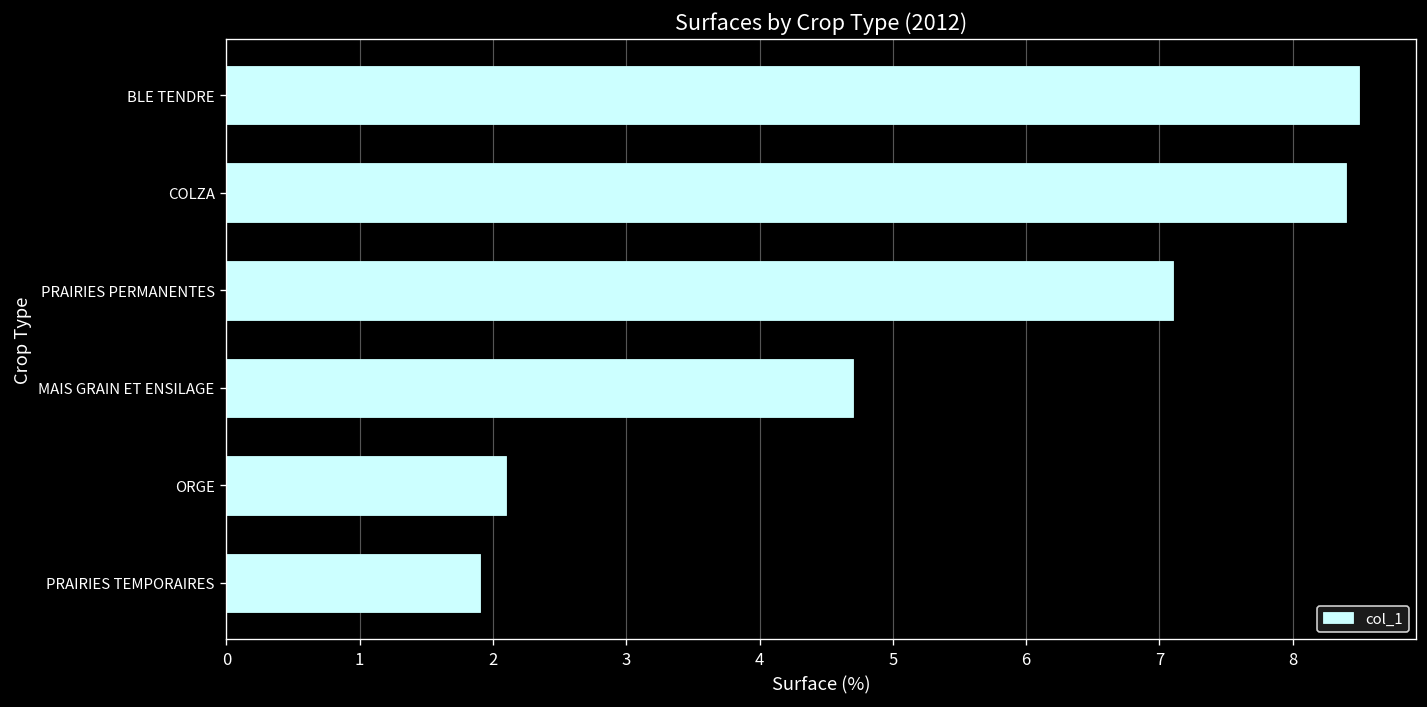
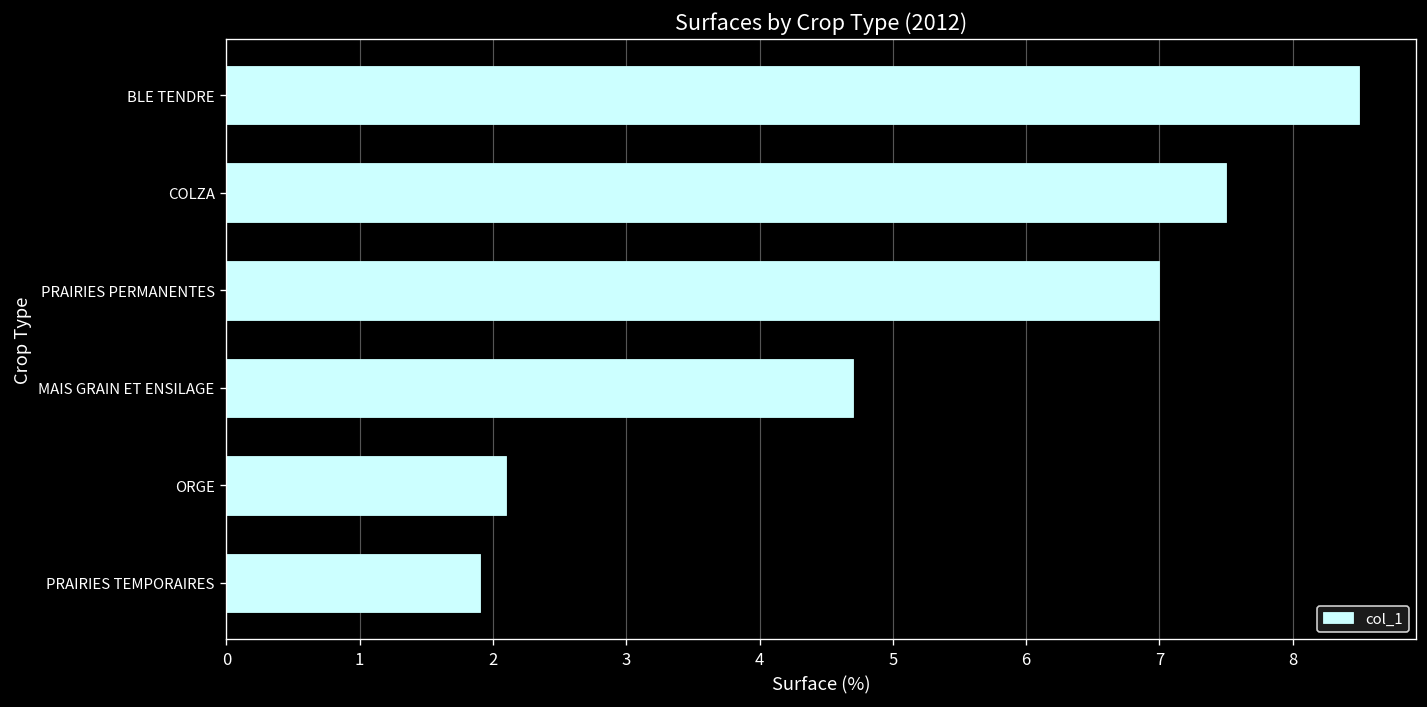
COLZA: 8.4 -> 7.5
PRAIRIES PERMANENTES: 7.1 -> 7.0
